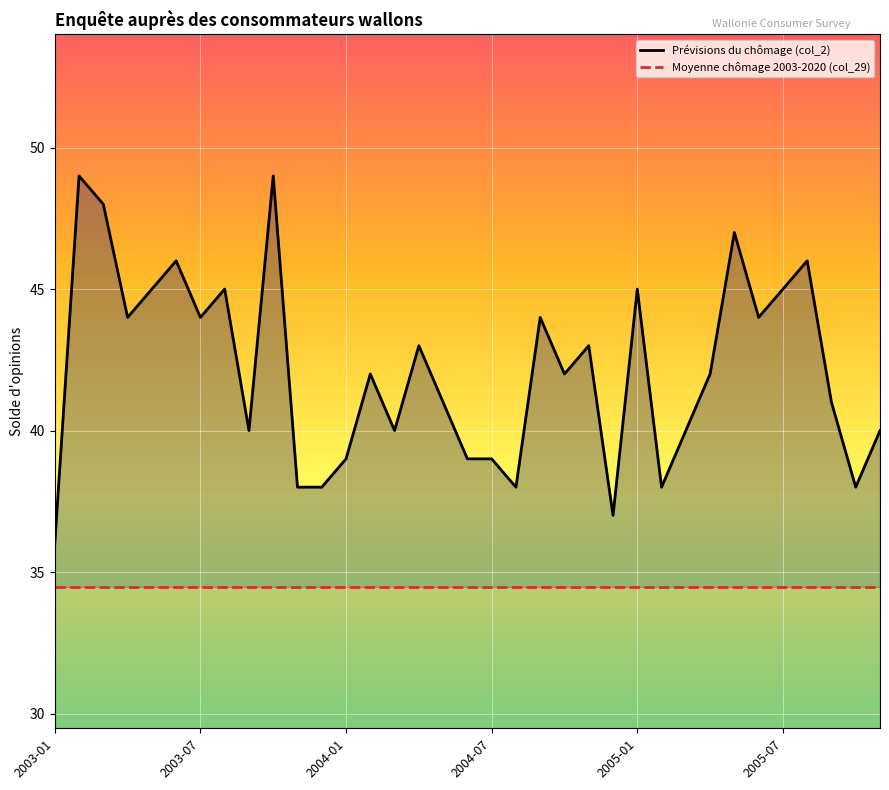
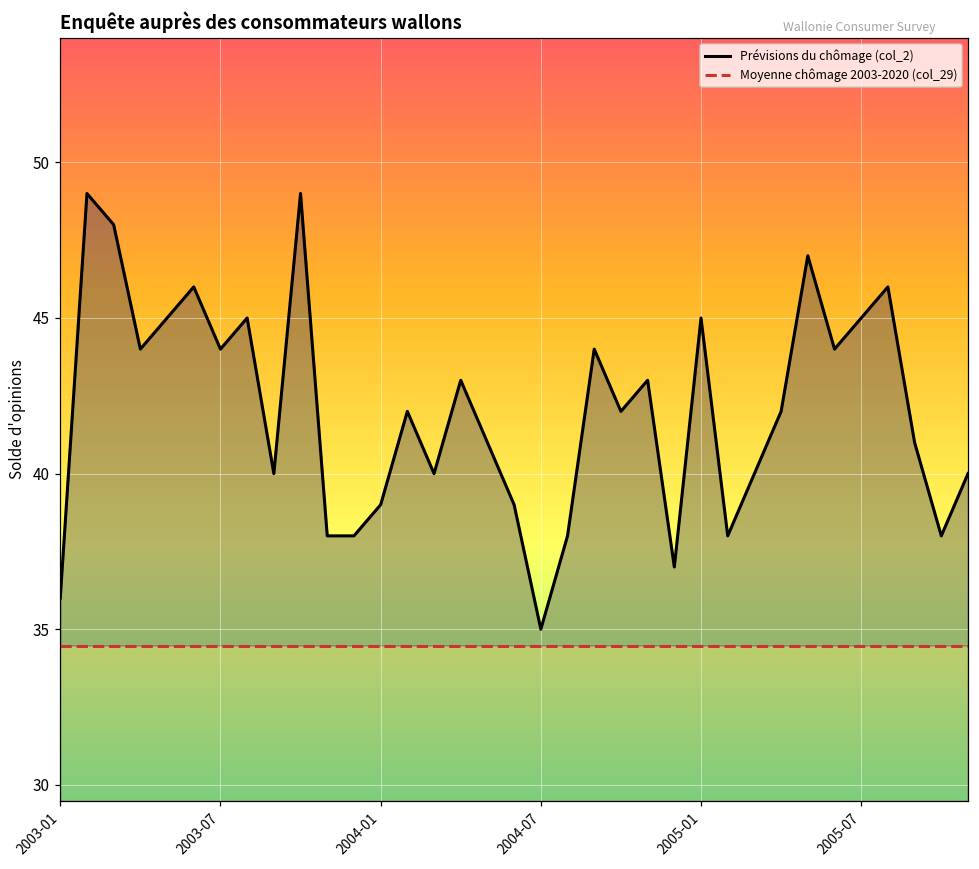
Prévisions du chômage (col_2), 2004-07: 39 -> 35
